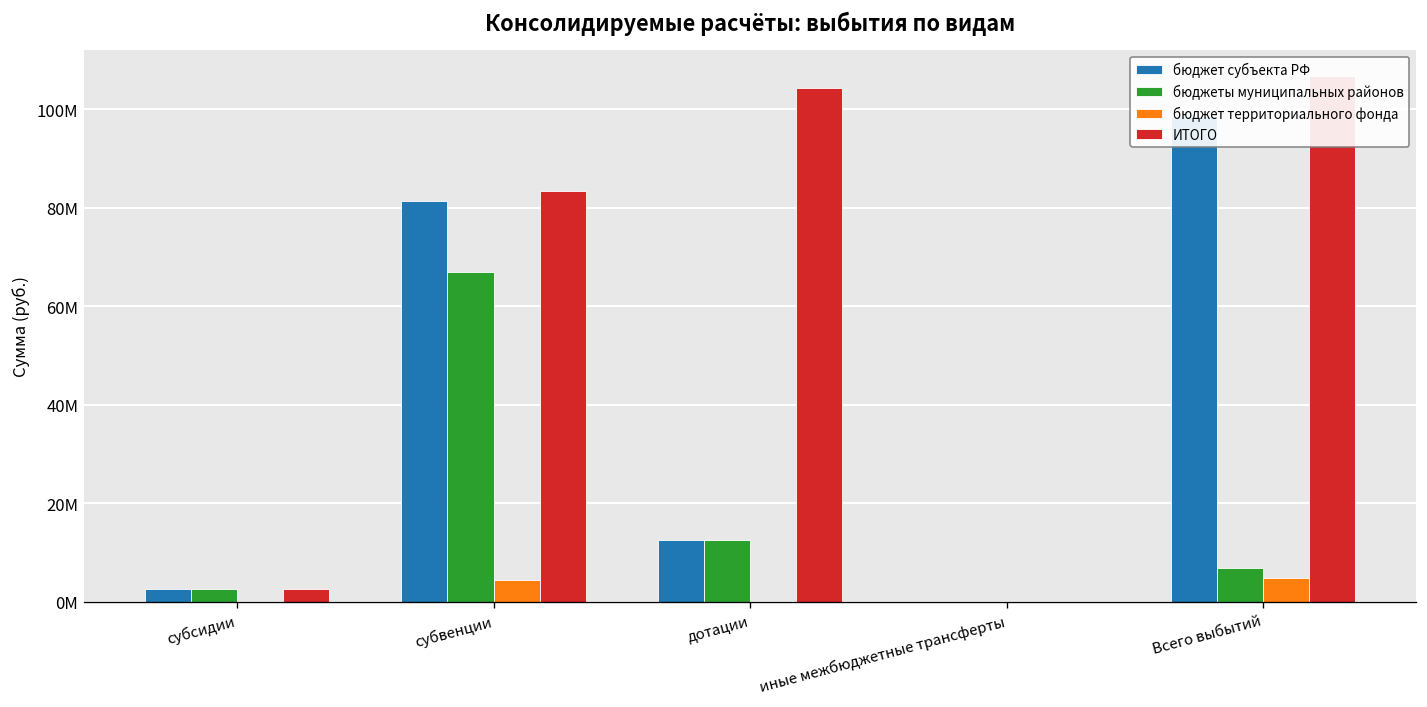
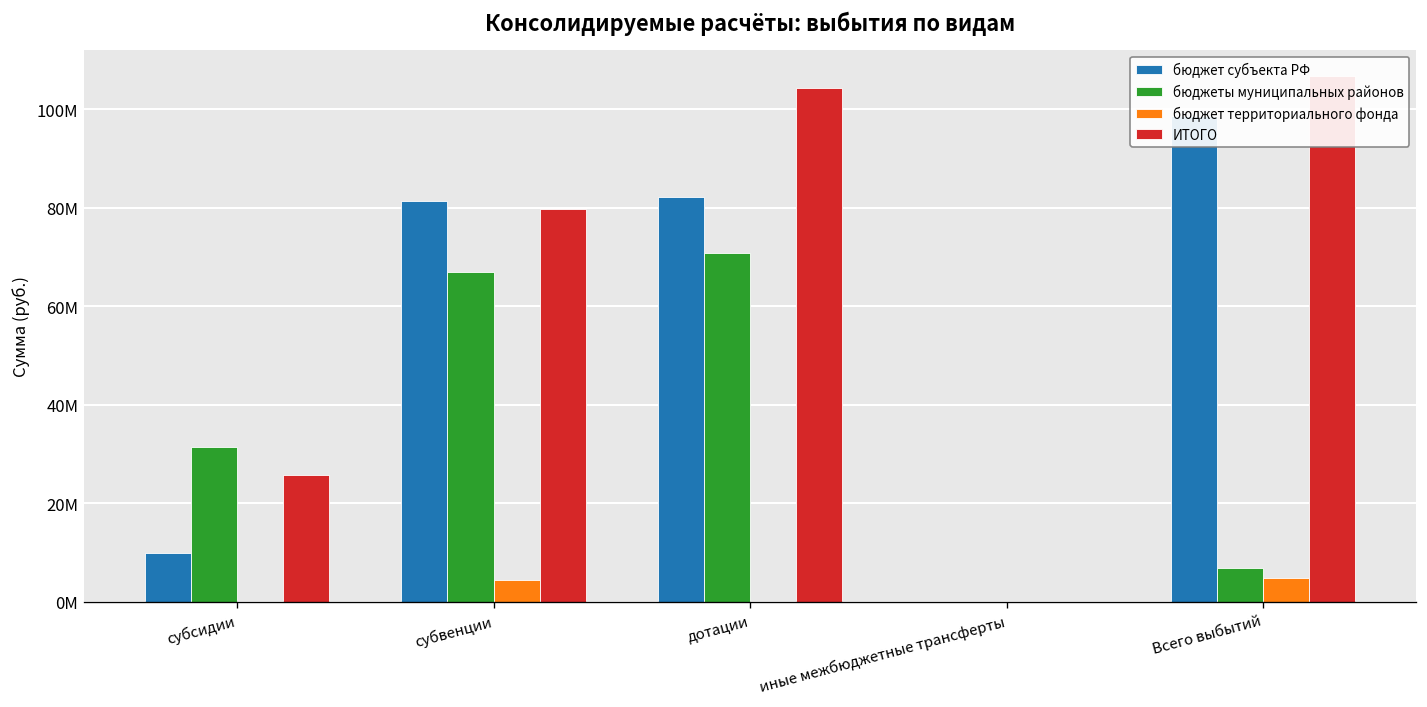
бюджет субъекта РФ, субсидии: 3000000 -> 10000000
бюджеты муниципальных районов, субсидии: 3000000 -> 31000000
ИТОГО, субсидии: 3000000 -> 26000000
ИТОГО, субвенции: 83000000 -> 80000000
бюджет субъекта РФ, дотации: 13000000 -> 82000000
бюджеты муниципальных районов, дотации: 13000000 -> 71000000
